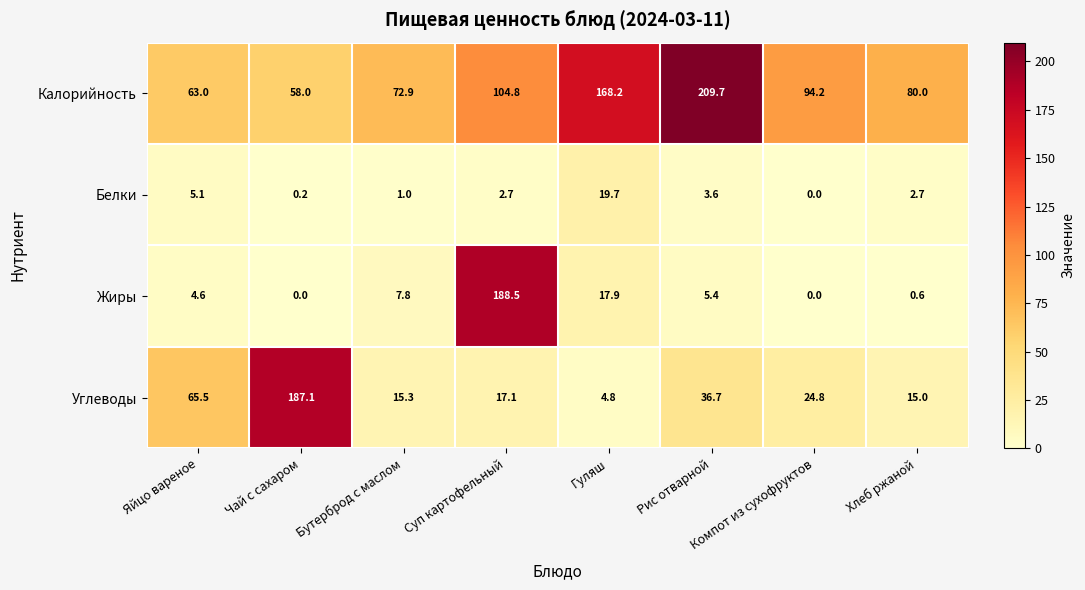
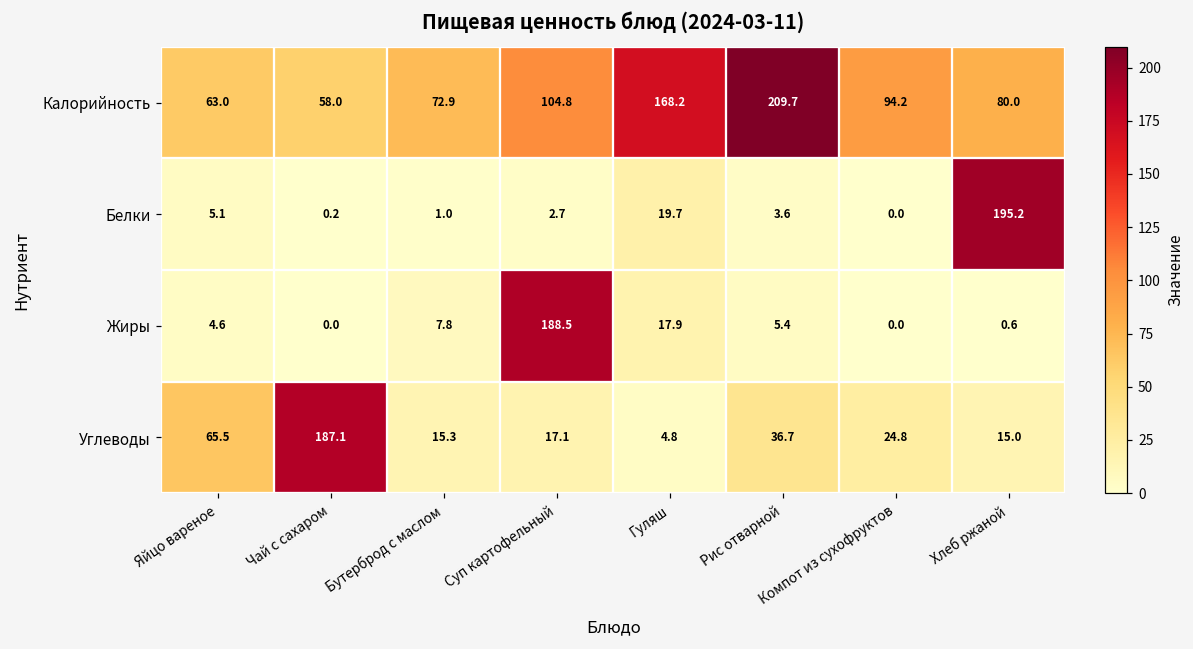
Белки, Хлеб ржаной: 2.7 -> 195.2
